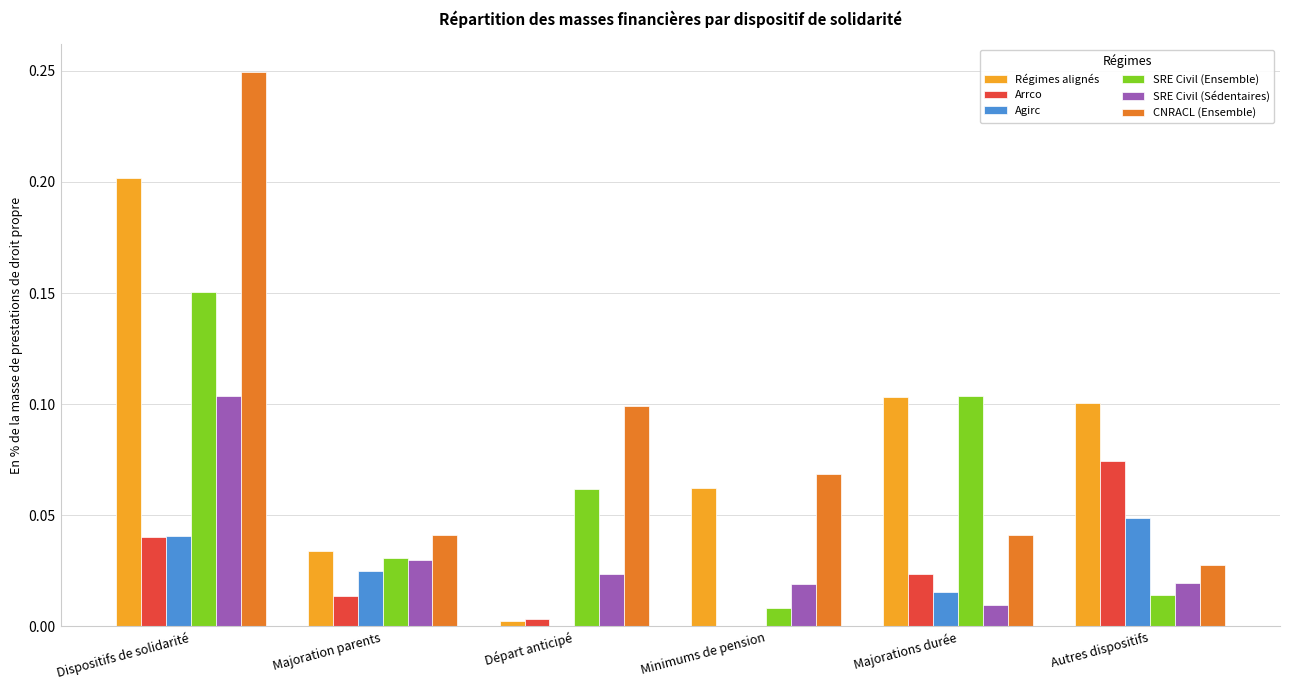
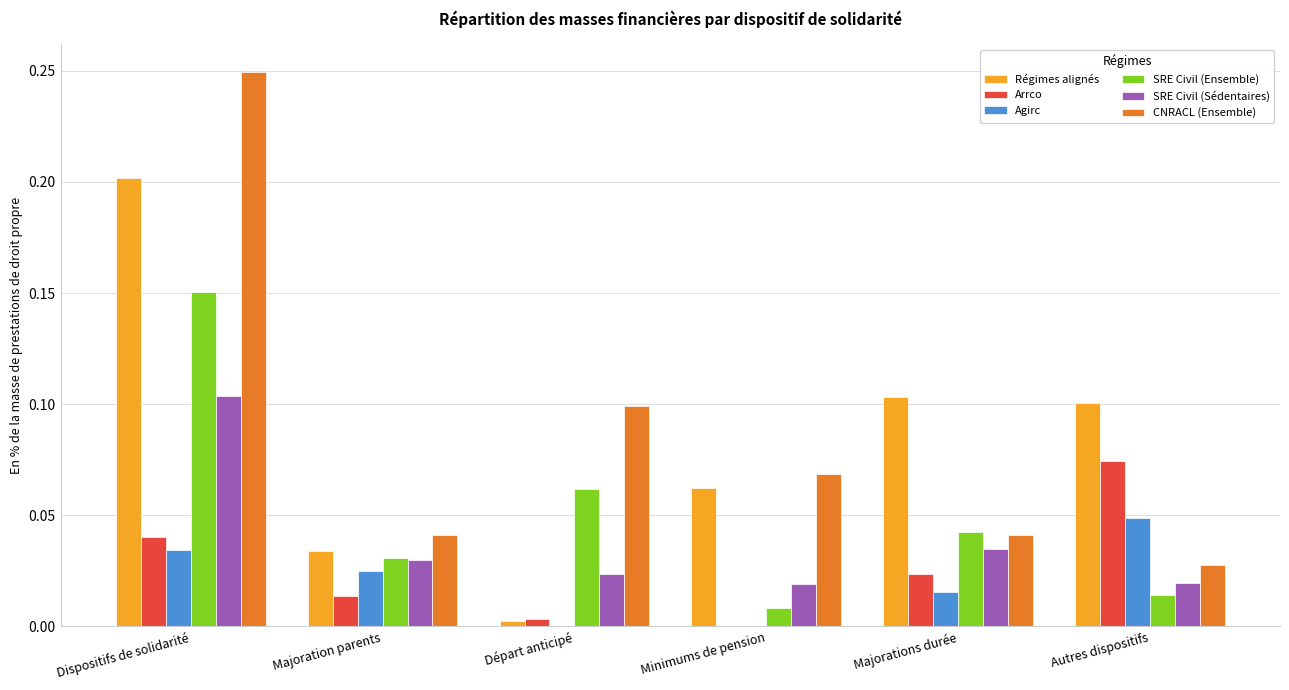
Agirc, Dispositifs de solidarité: 0.041 -> 0.034
SRE Civil (Ensemble), Majorations durée: 0.104 -> 0.042
SRE Civil (Sédentaires), Majorations durée: 0.010 -> 0.035
